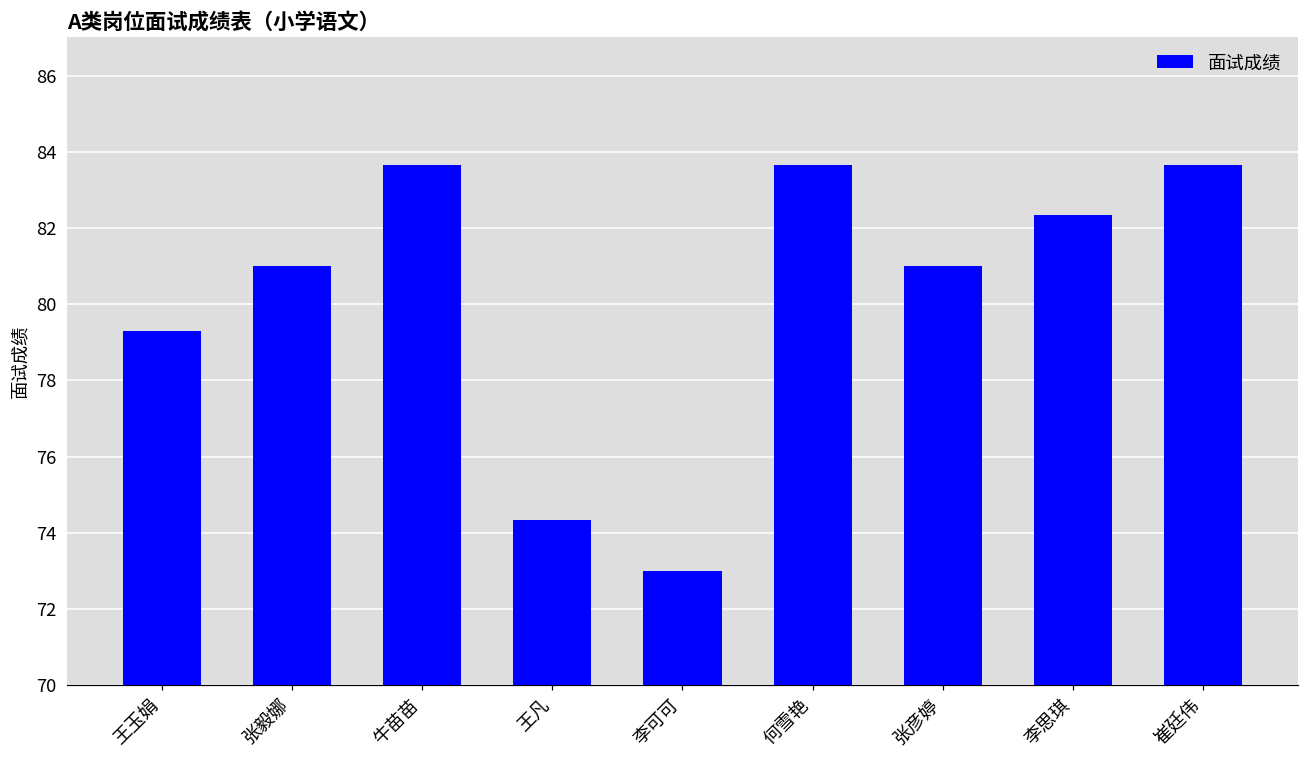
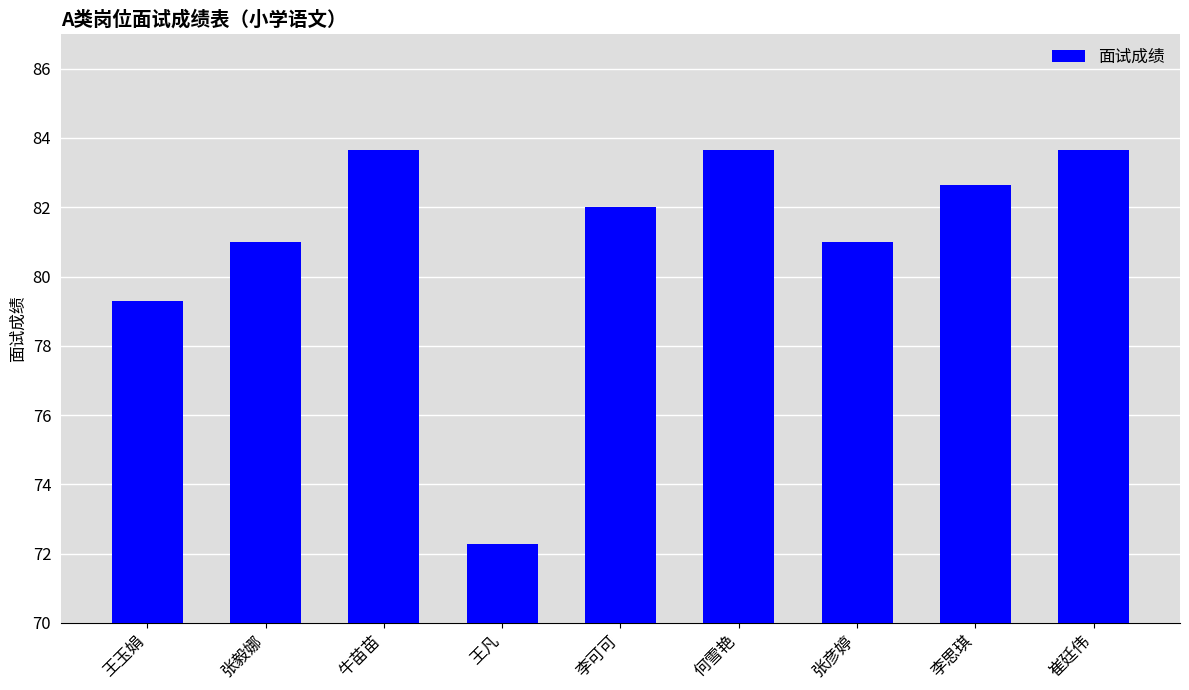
王凡: 74.3 -> 72.3
李可可: 73 -> 82
李思琪: 82.3 -> 82.7
